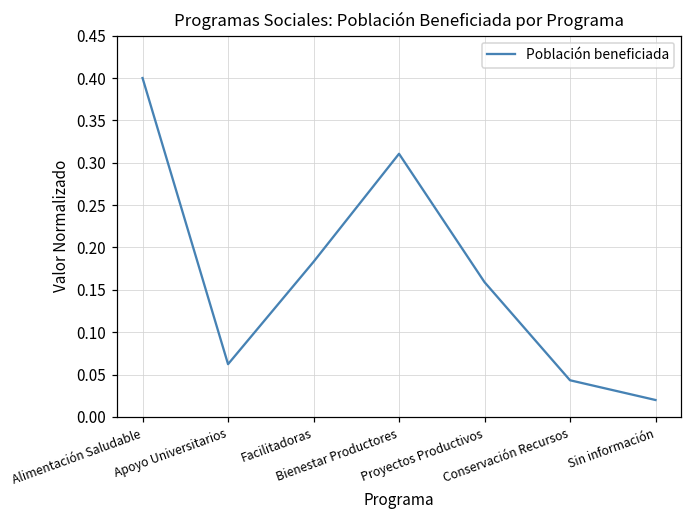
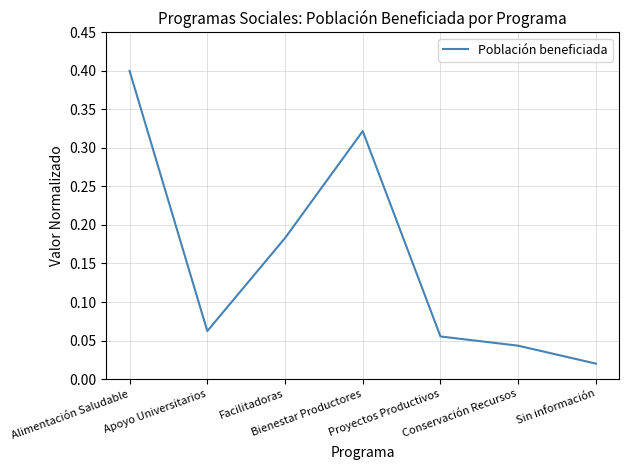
Bienestar Productores: 0.31 -> 0.32
Proyectos Productivos: 0.16 -> 0.06
